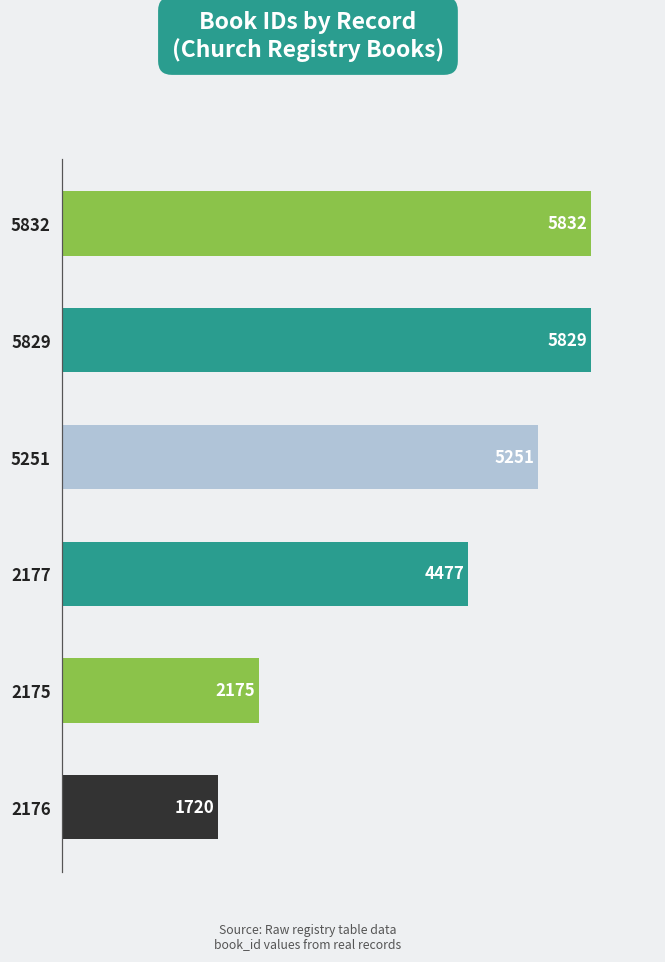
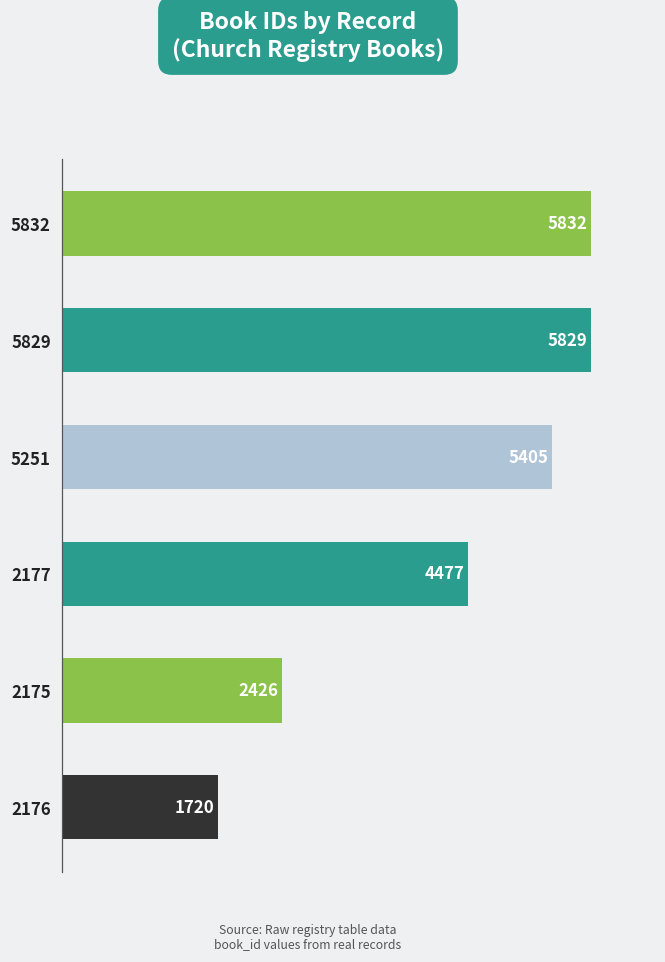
5251: 5251 -> 5405
2175: 2175 -> 2426
